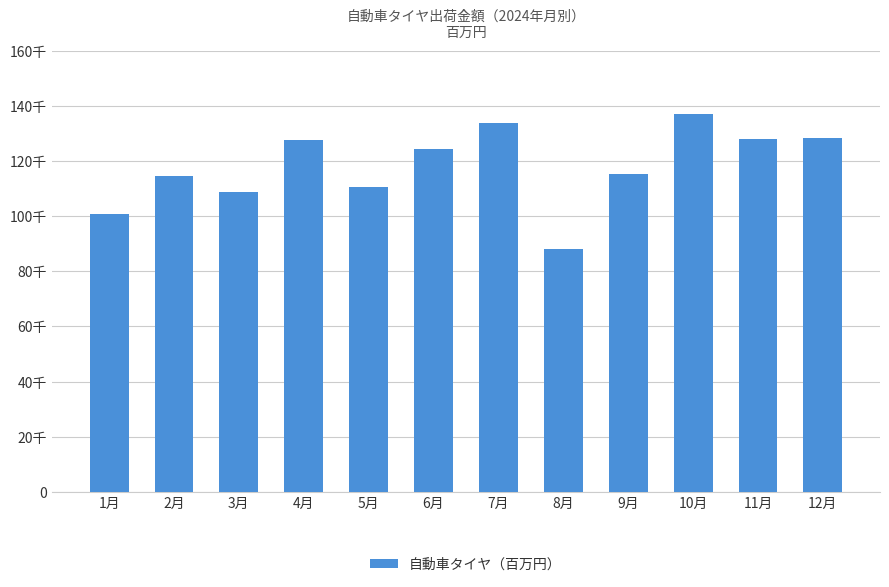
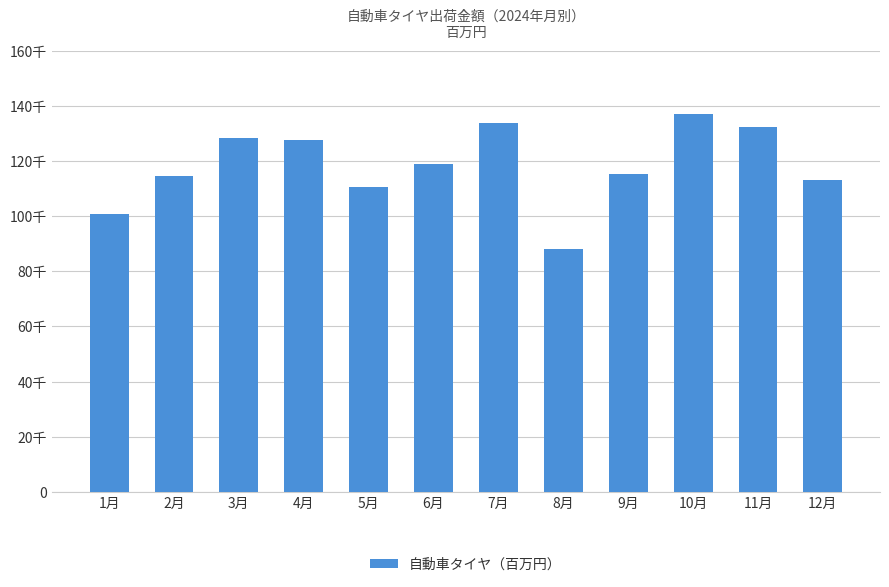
3月: 109千 -> 128千
6月: 124千 -> 119千
11月: 128千 -> 132千
12月: 128千 -> 113千
